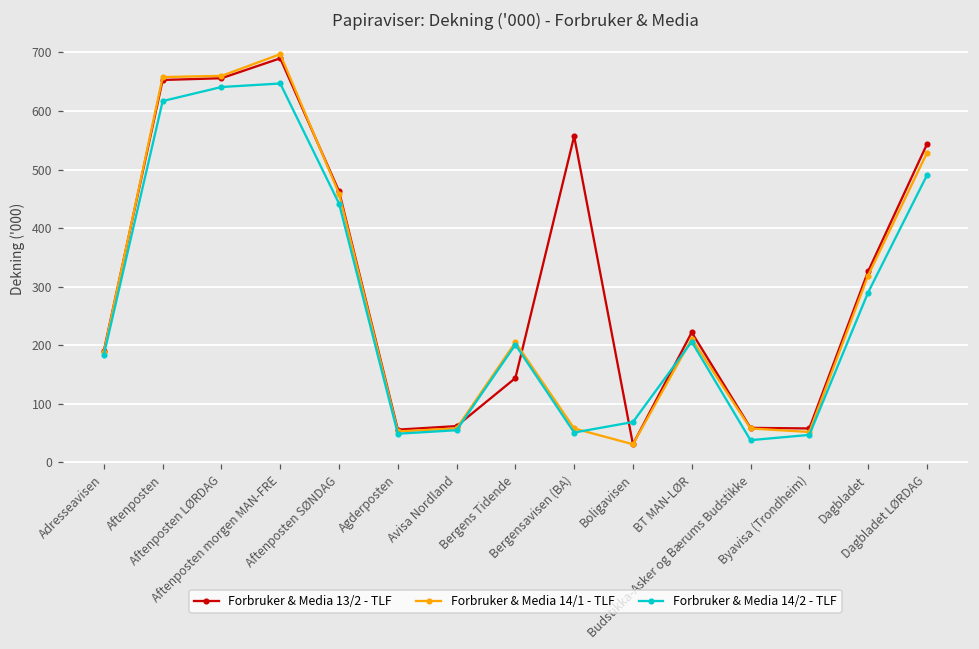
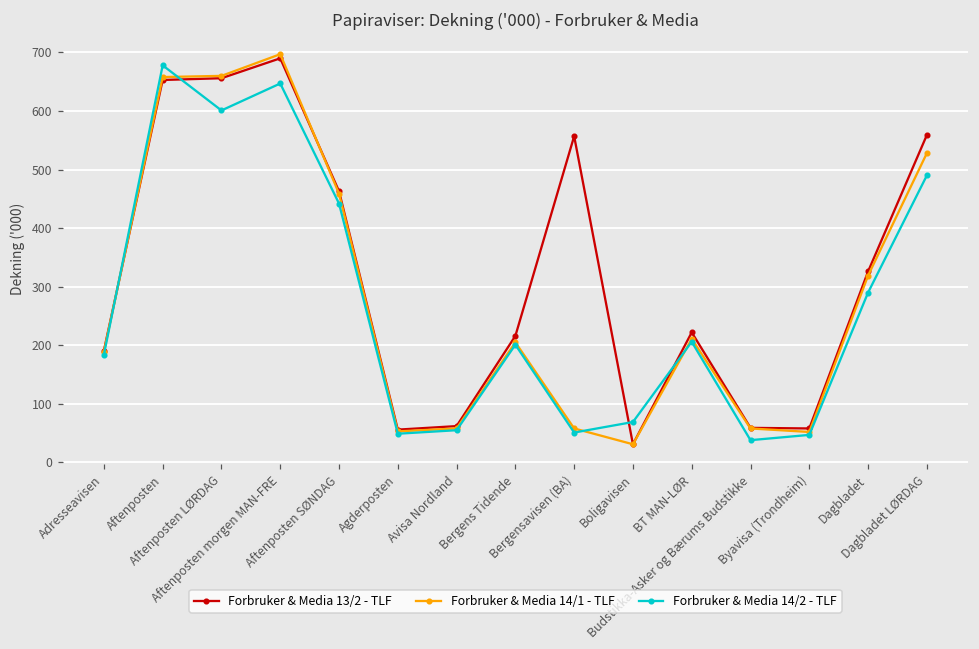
Forbruker & Media 14/2 - TLF, Aftenposten: 620 -> 680
Forbruker & Media 14/2 - TLF, Aftenposten LØRDAG: 640 -> 600
Forbruker & Media 13/2 - TLF, Bergens Tidende: 140 -> 220
Forbruker & Media 13/2 - TLF, Dagbladet LØRDAG: 540 -> 560
